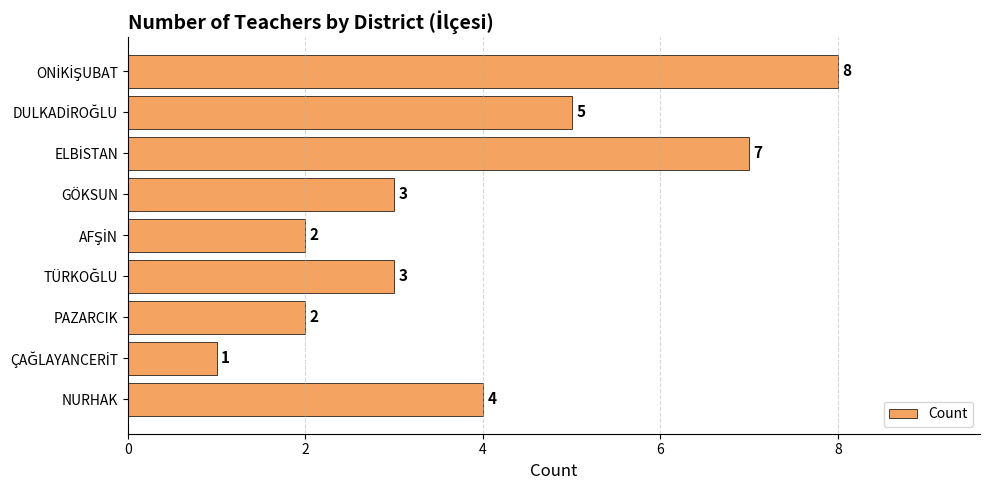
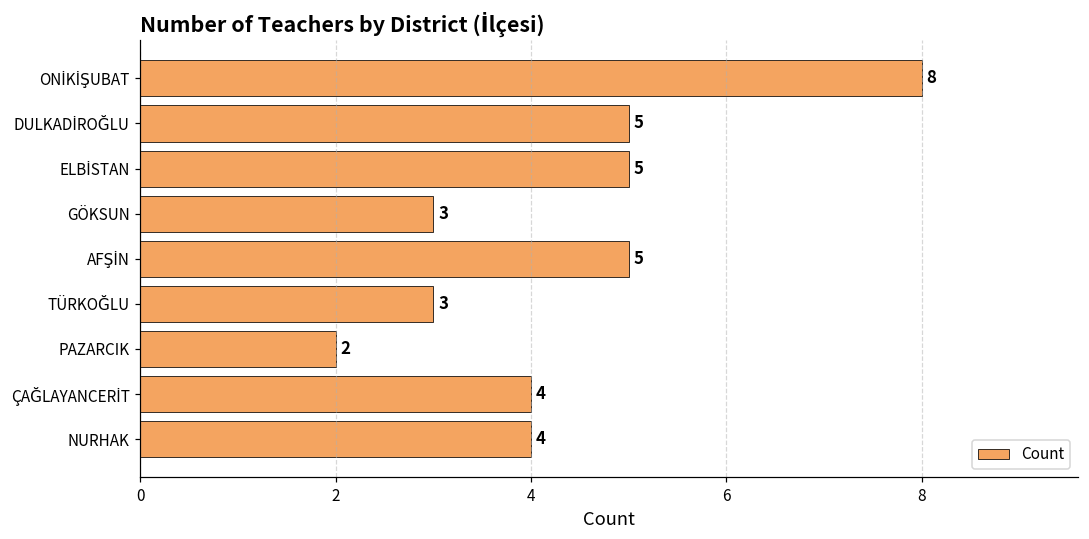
ELBİSTAN: 7 -> 5
AFŞİN: 2 -> 5
ÇAĞLAYANCERİT: 1 -> 4
